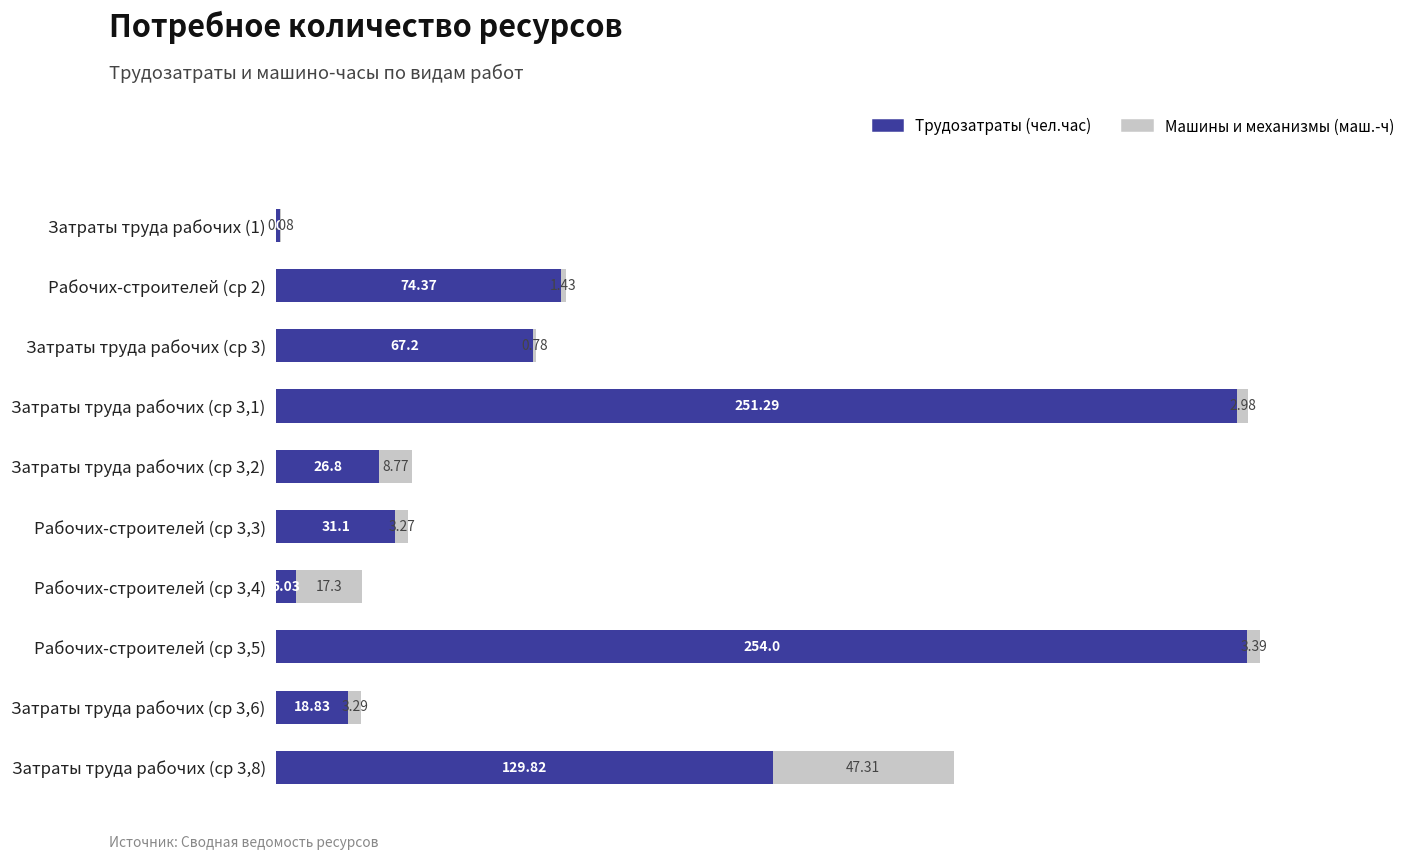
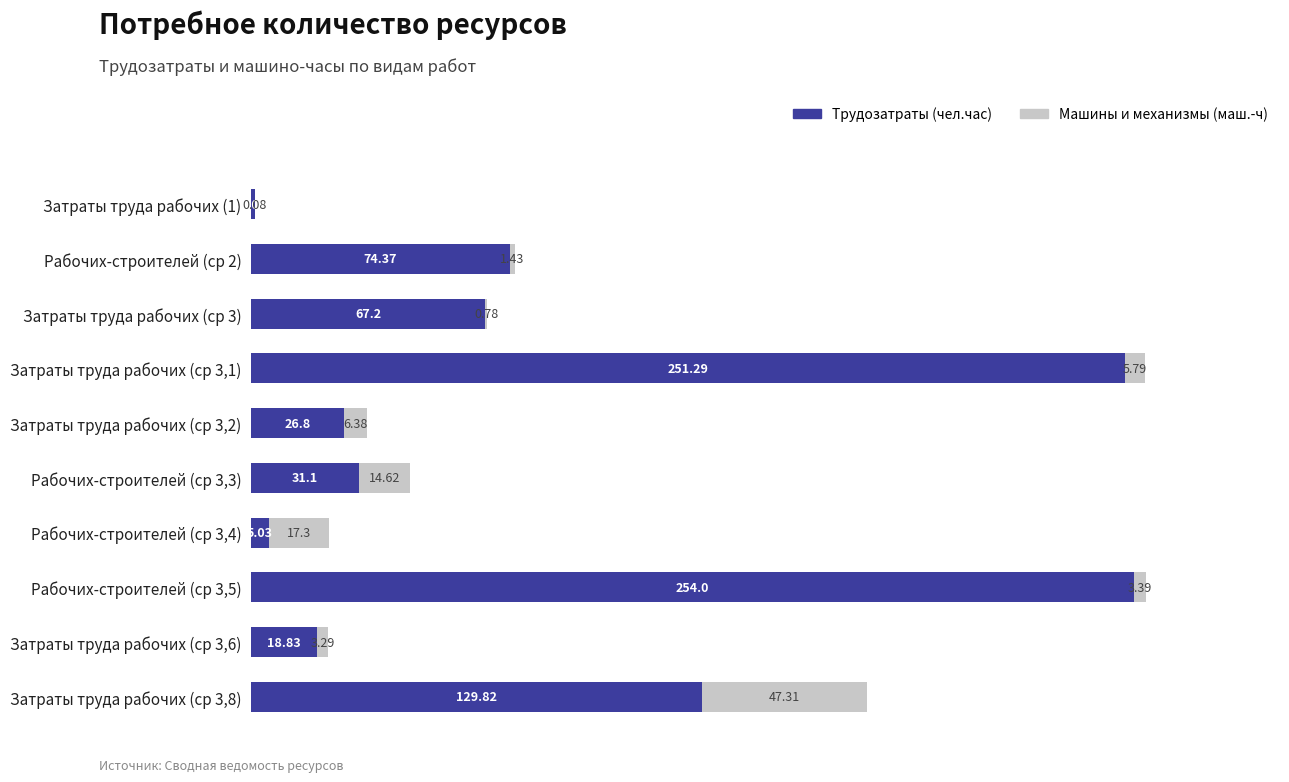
Машины и механизмы (маш.-ч), Затраты труда рабочих (ср 3,1): 2.98 -> 5.79
Машины и механизмы (маш.-ч), Затраты труда рабочих (ср 3,2): 8.77 -> 6.38
Машины и механизмы (маш.-ч), Рабочих-строителей (ср 3,3): 3.27 -> 14.62
